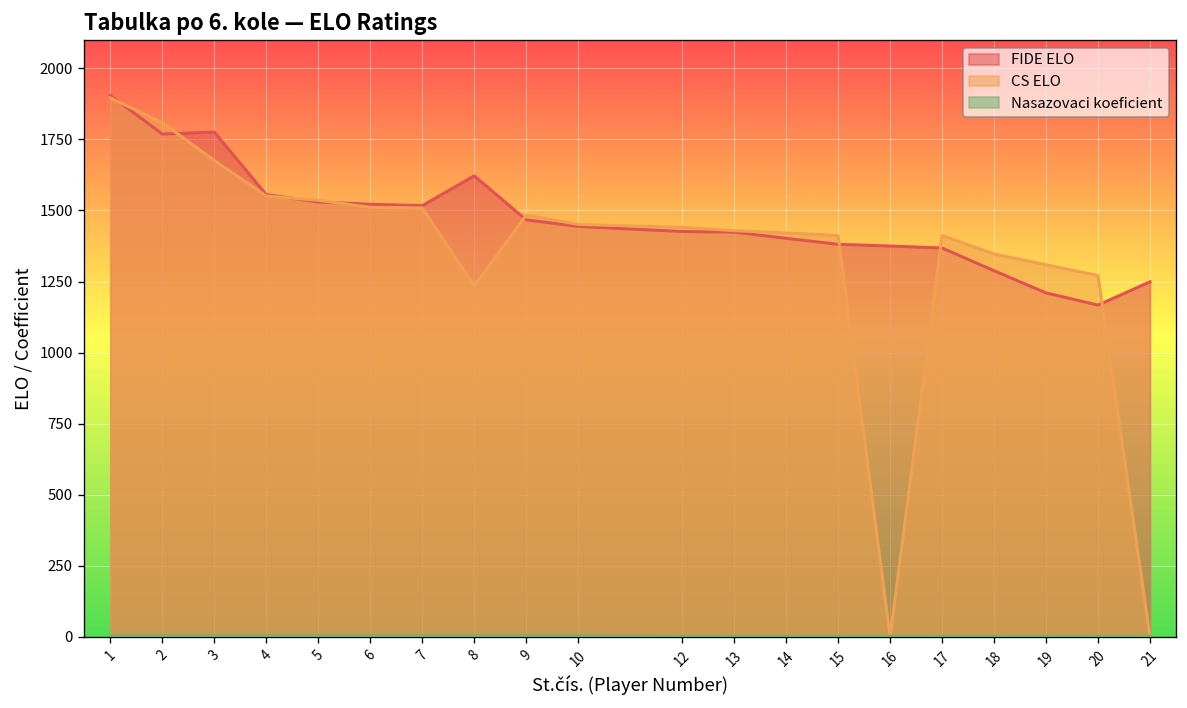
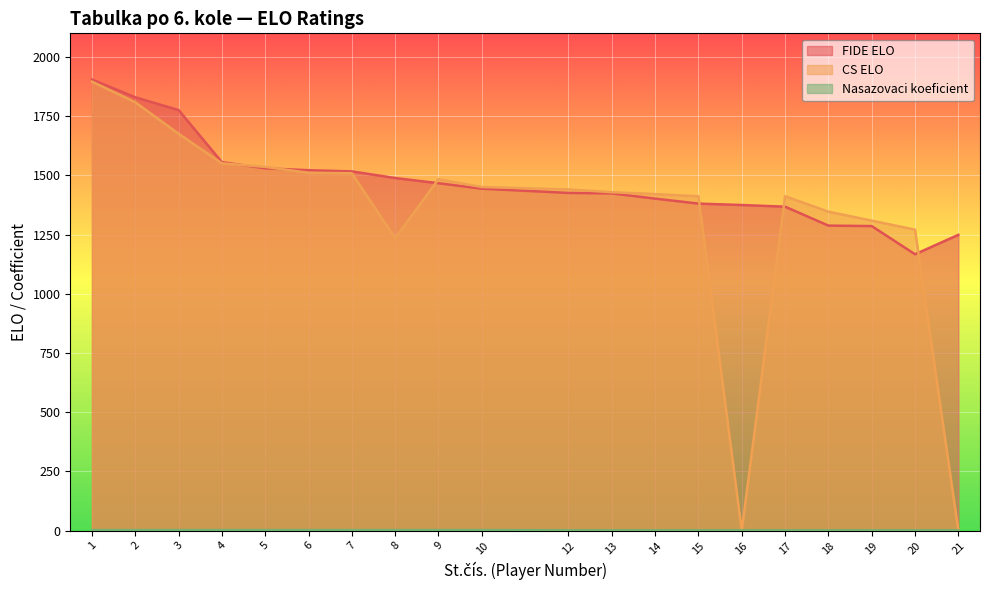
FIDE ELO, 2: 1770 -> 1830
FIDE ELO, 8: 1620 -> 1490
FIDE ELO, 19: 1210 -> 1290
